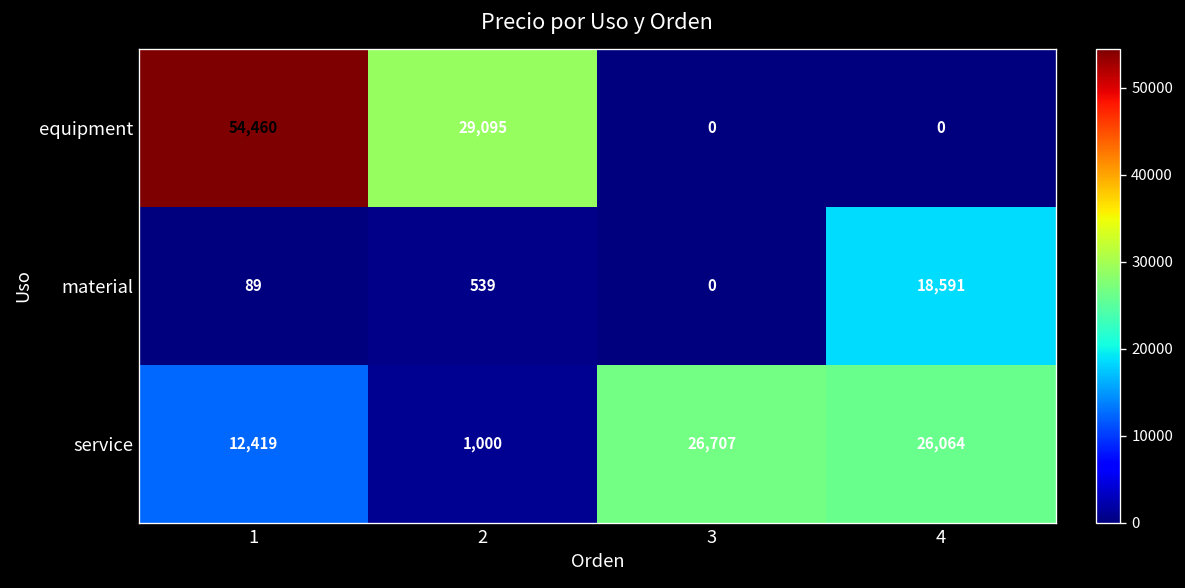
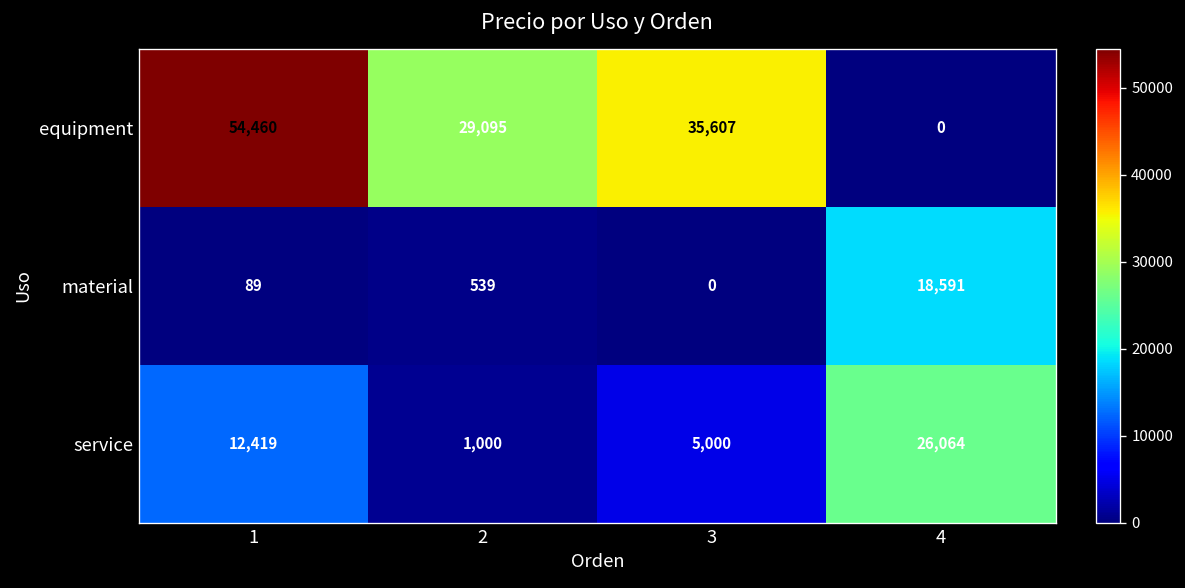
equipment, 3: 0 -> 35,607
service, 3: 26,707 -> 5,000
